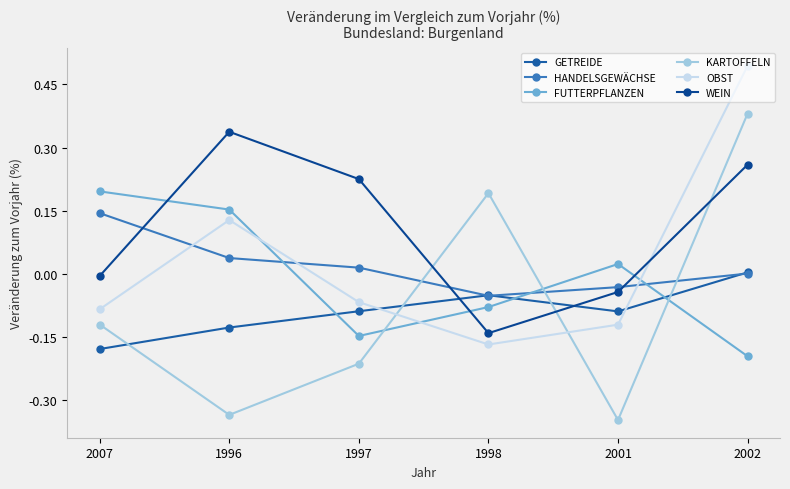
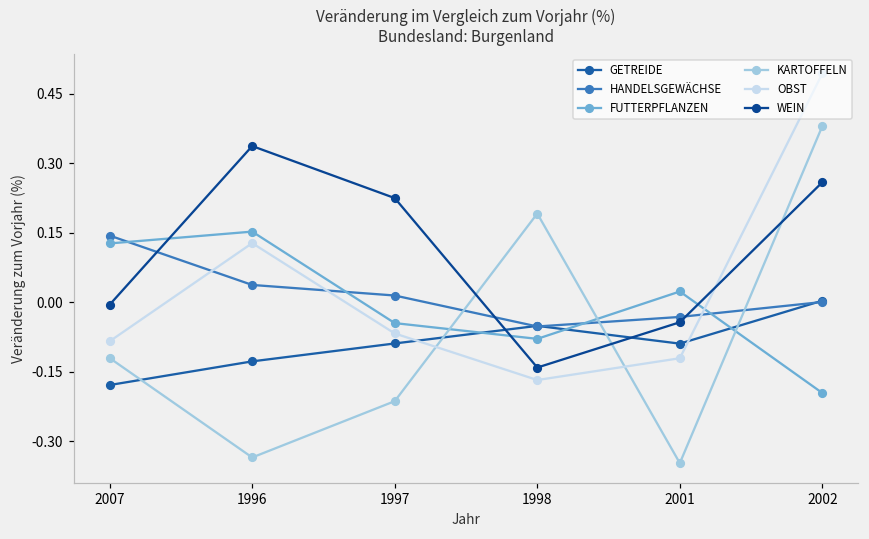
FUTTERPFLANZEN, 2007: 0.20 -> 0.13
FUTTERPFLANZEN, 1997: -0.15 -> -0.04
